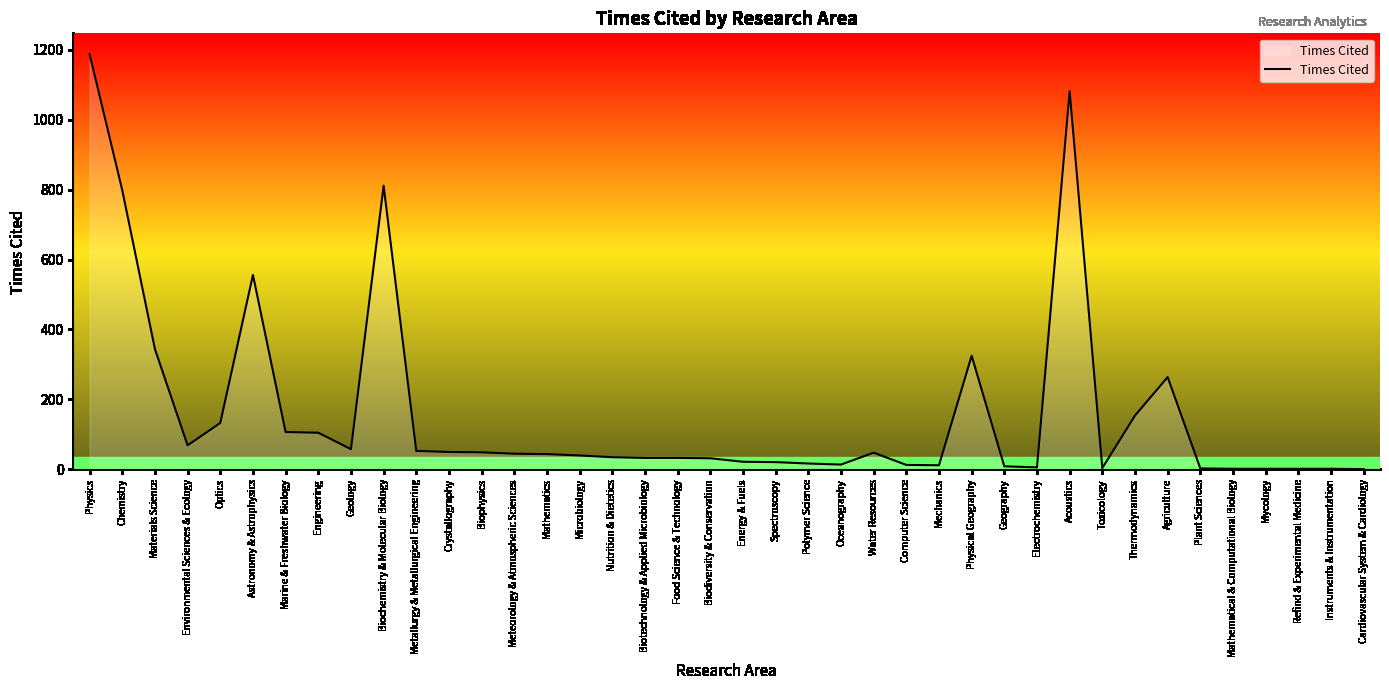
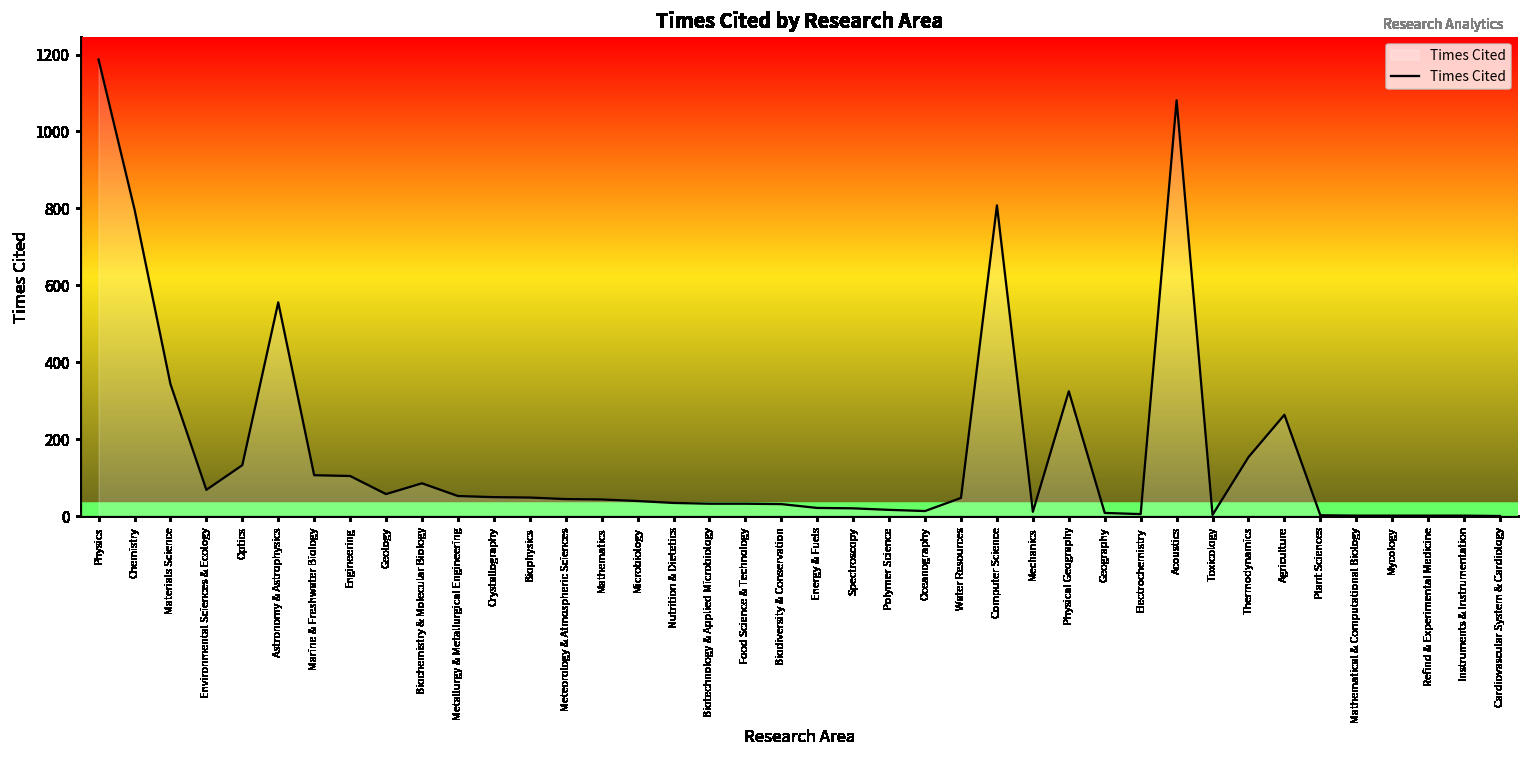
Biochemistry & Molecular Biology: 810 -> 90
Computer Science: 10 -> 810
